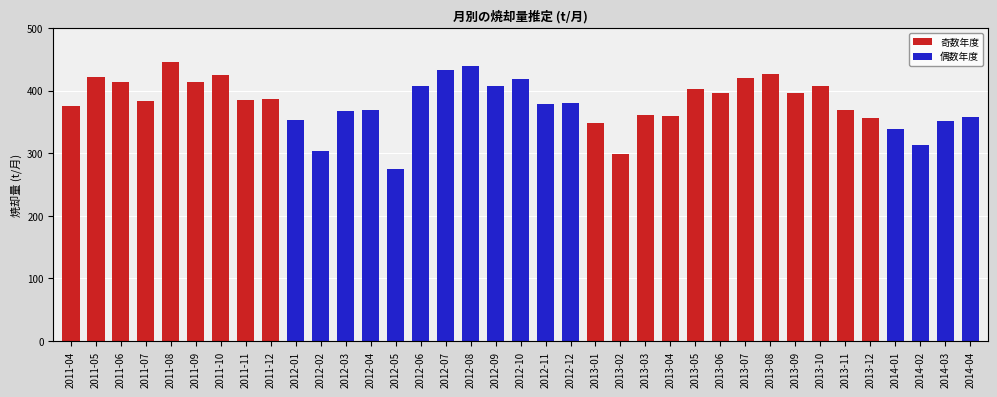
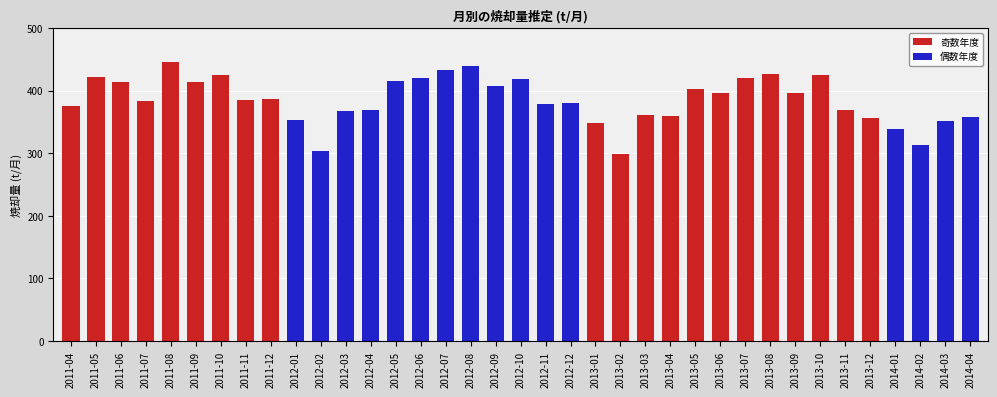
2012-05: 270 -> 420
2012-06: 410 -> 420
2013-10: 410 -> 430
